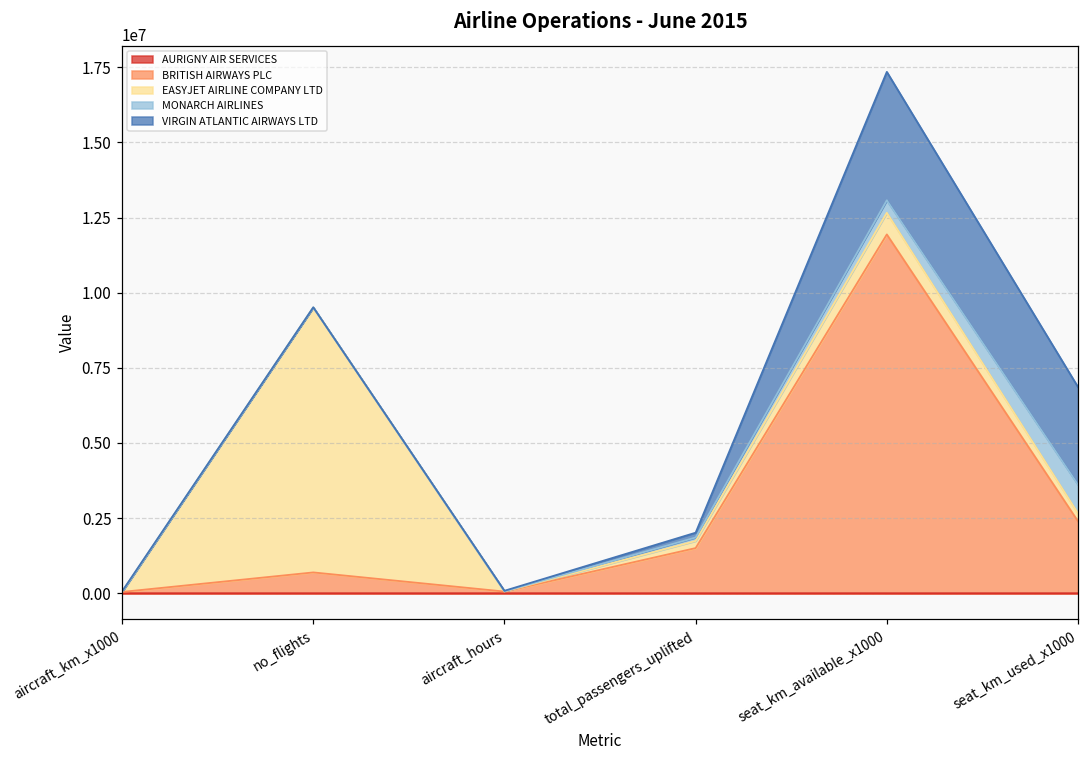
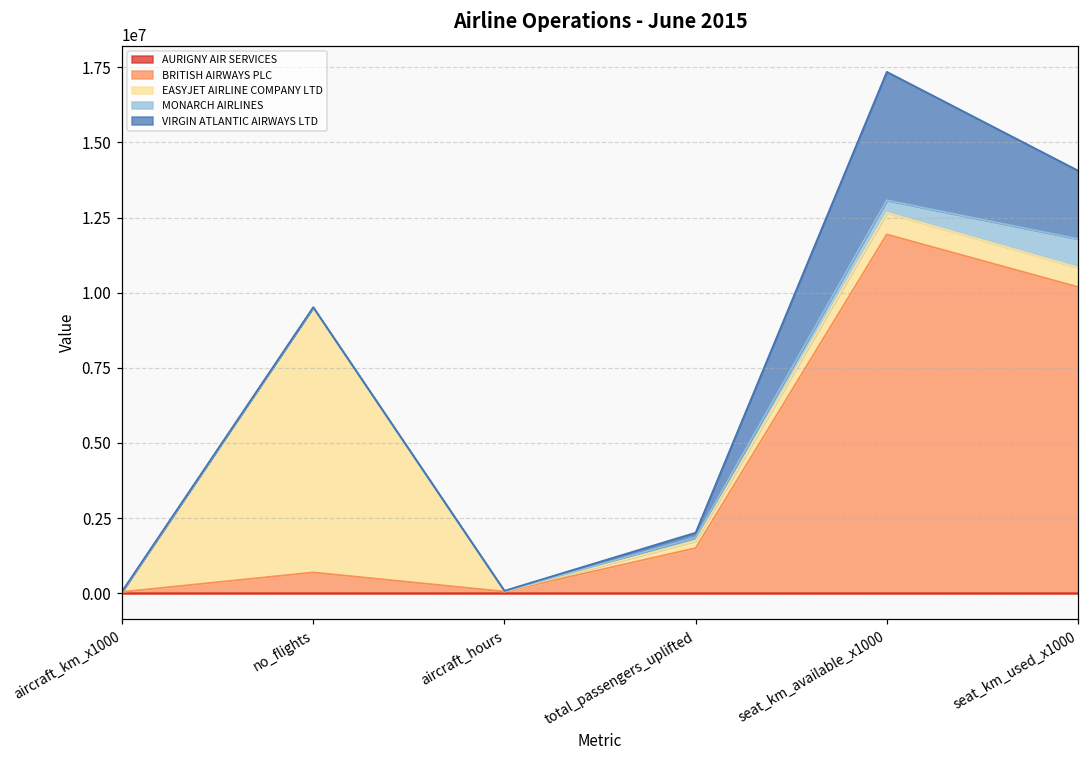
BRITISH AIRWAYS PLC, seat_km_used_x1000: 2400000 -> 10200000
EASYJET AIRLINE COMPANY LTD, seat_km_used_x1000: 300000 -> 600000
VIRGIN ATLANTIC AIRWAYS LTD, seat_km_used_x1000: 3200000 -> 2300000
